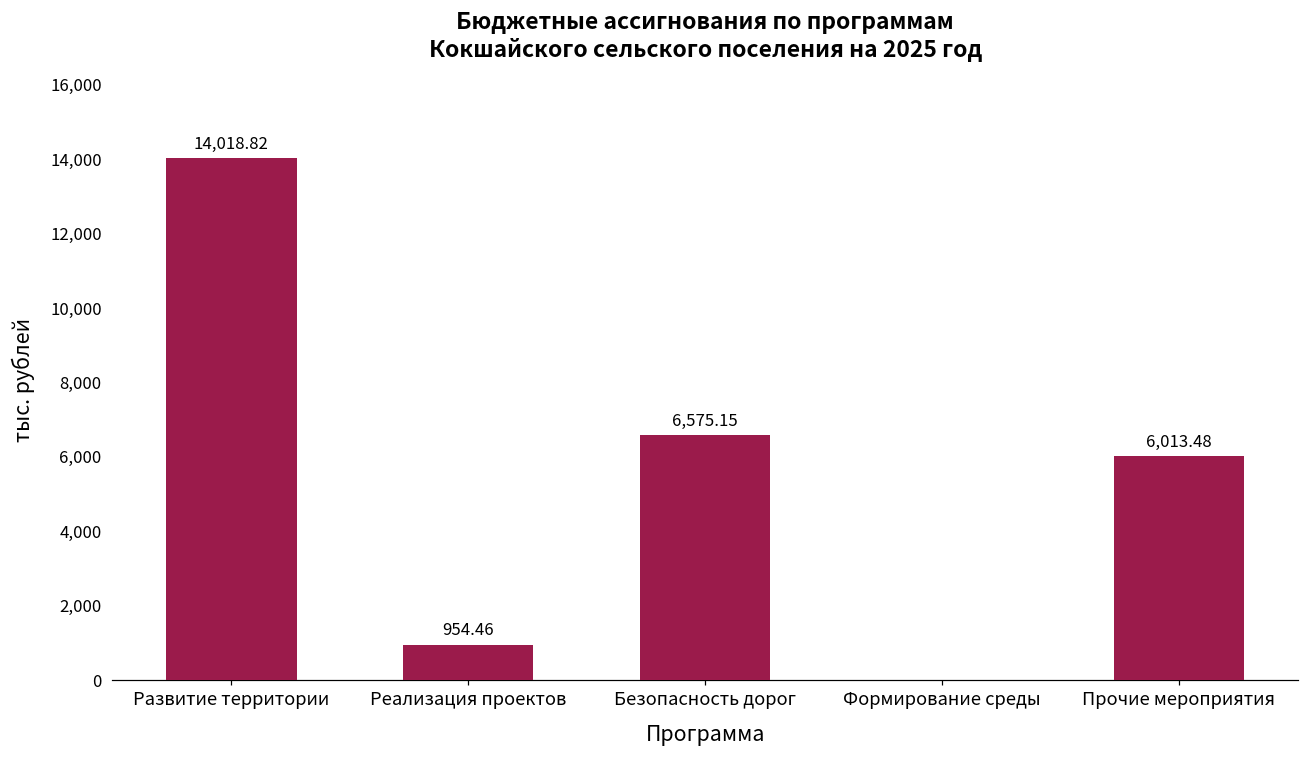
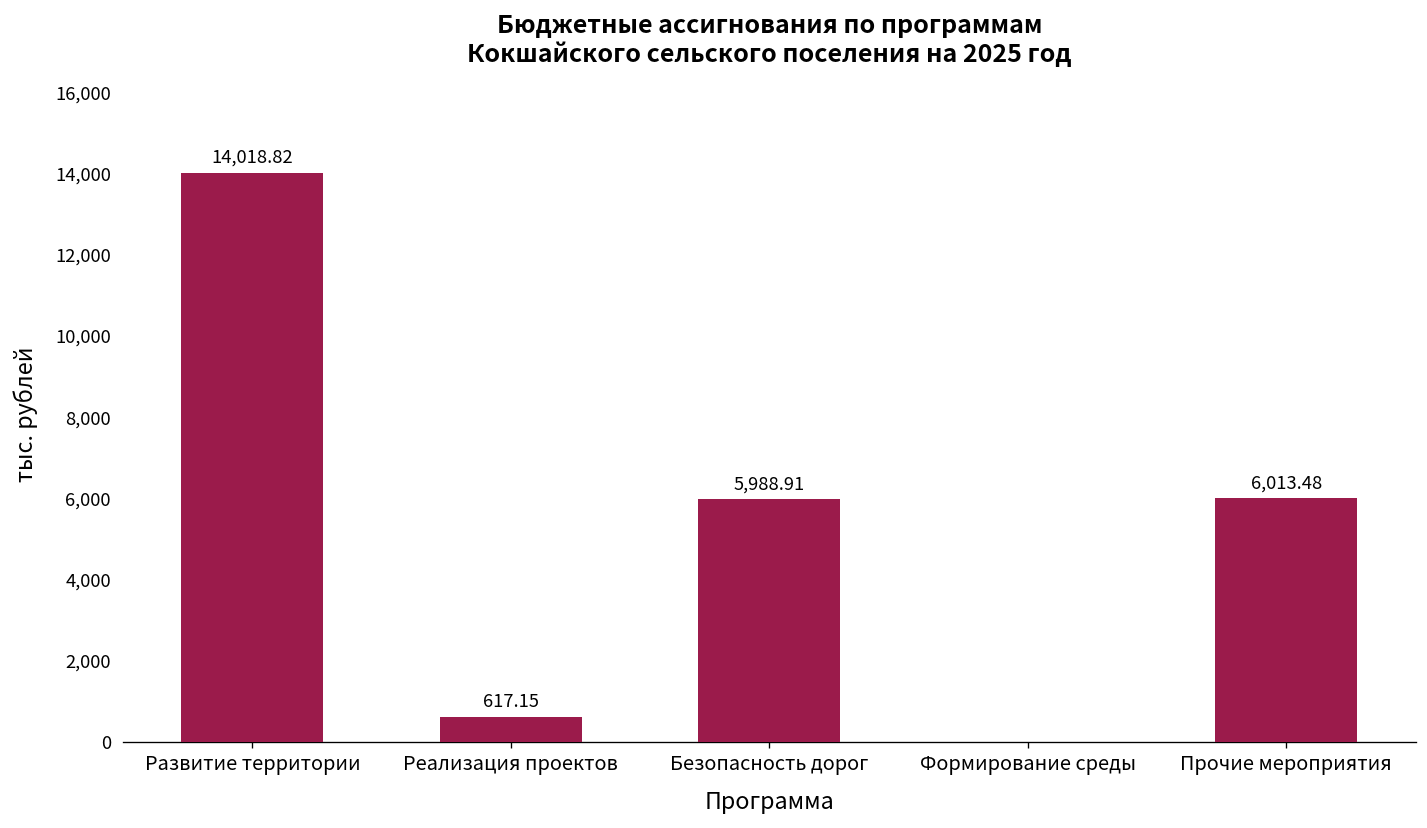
Реализация проектов: 954.46 -> 617.15
Безопасность дорог: 6,575.15 -> 5,988.91
